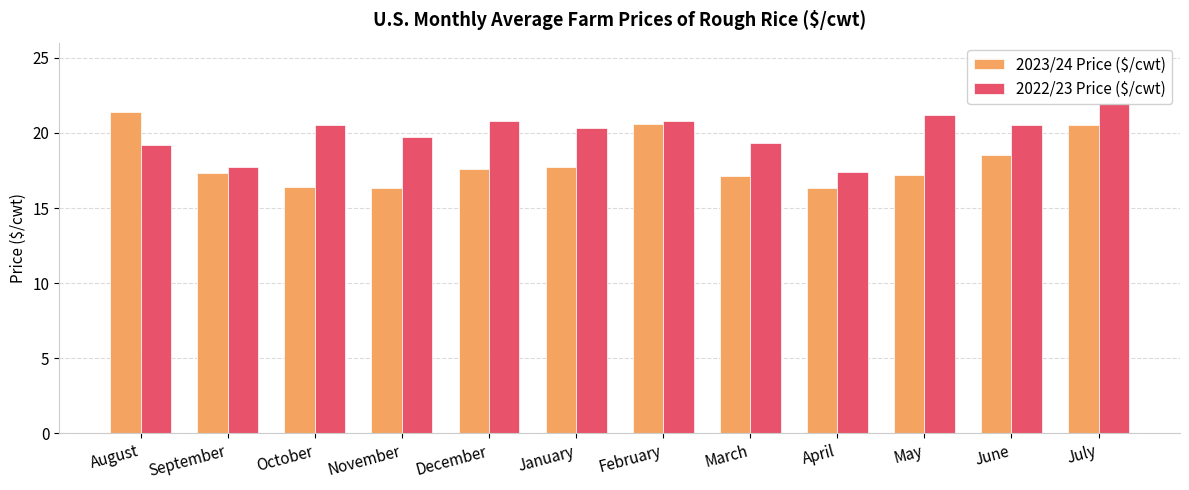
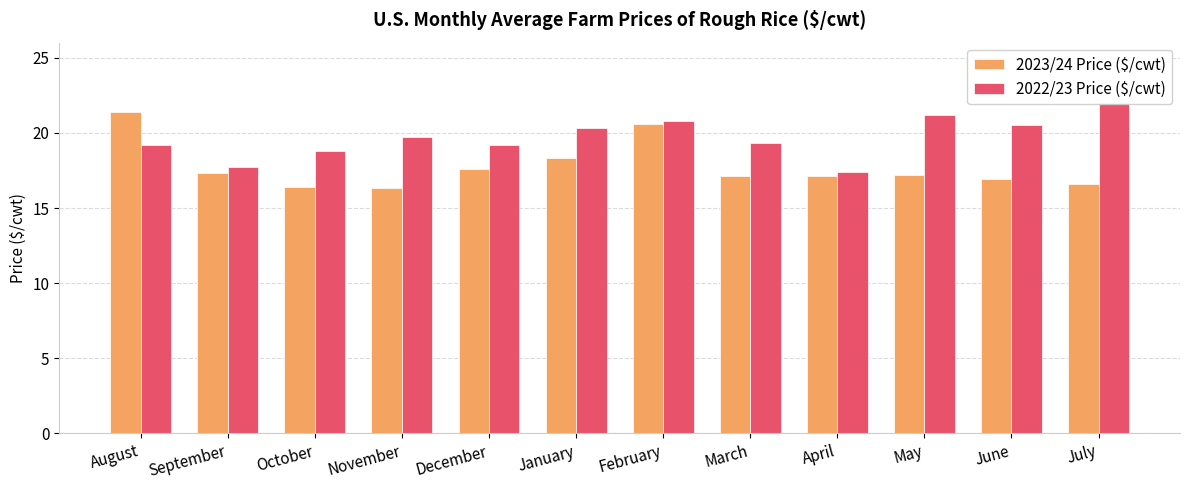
2022/23 Price ($/cwt), October: 20.5 -> 18.8
2022/23 Price ($/cwt), December: 20.8 -> 19.2
2023/24 Price ($/cwt), January: 17.7 -> 18.3
2023/24 Price ($/cwt), April: 16.3 -> 17.1
2023/24 Price ($/cwt), June: 18.5 -> 16.9
2023/24 Price ($/cwt), July: 20.5 -> 16.6
